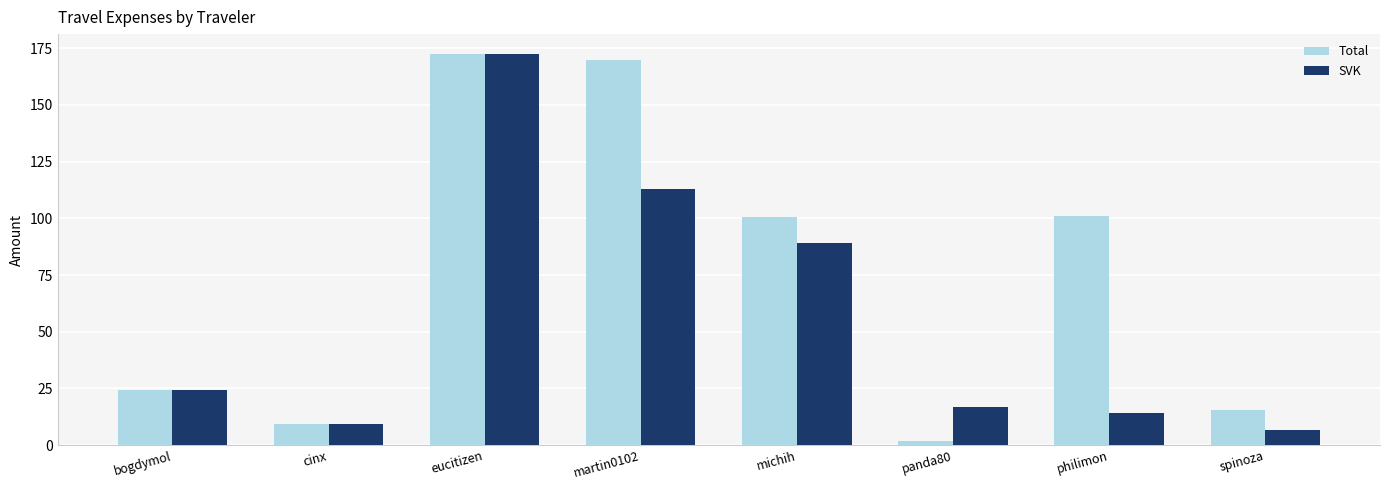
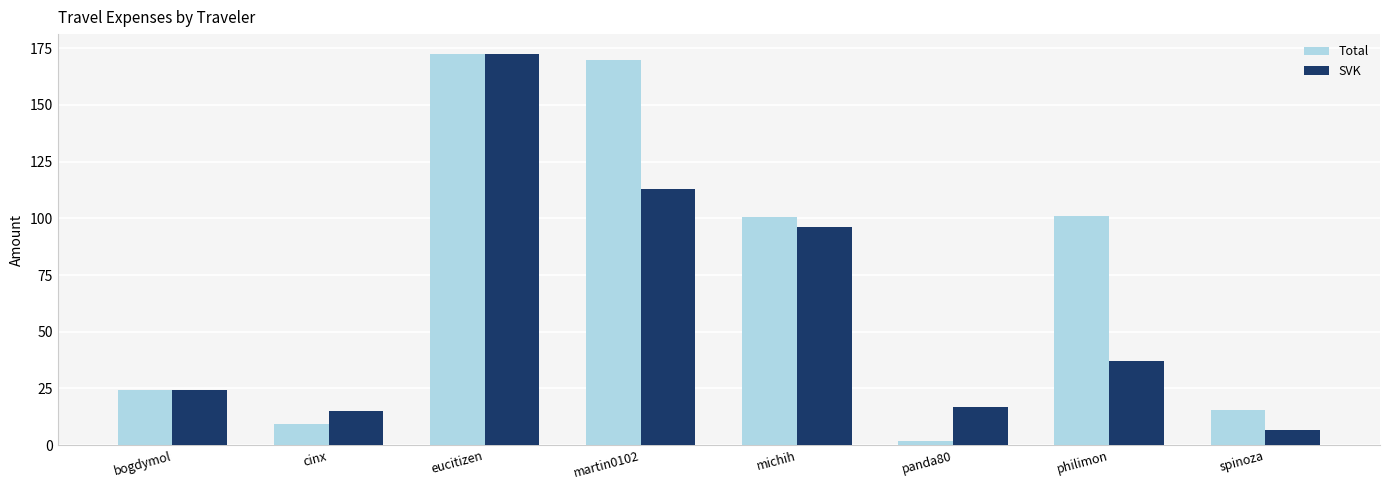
SVK, cinx: 9 -> 15
SVK, michih: 89 -> 96
SVK, philimon: 14 -> 37
